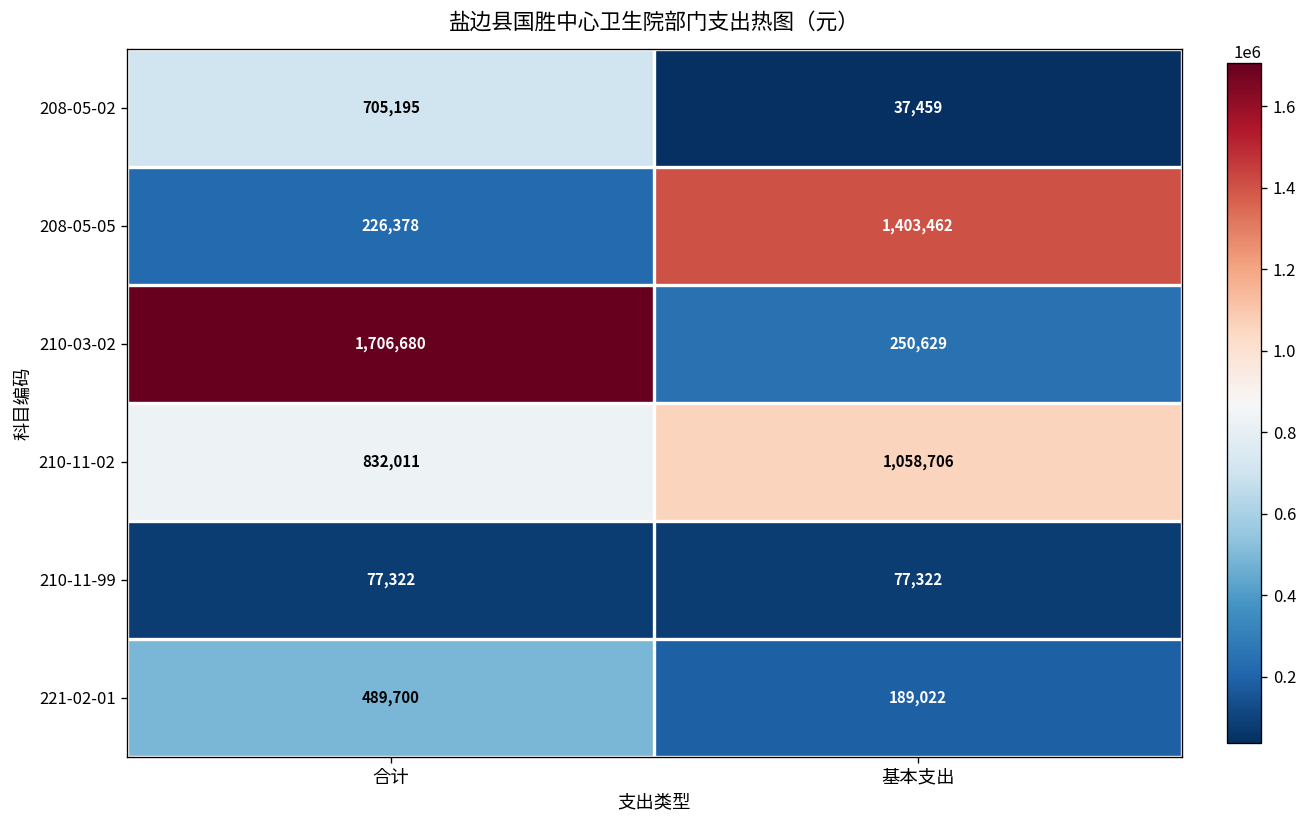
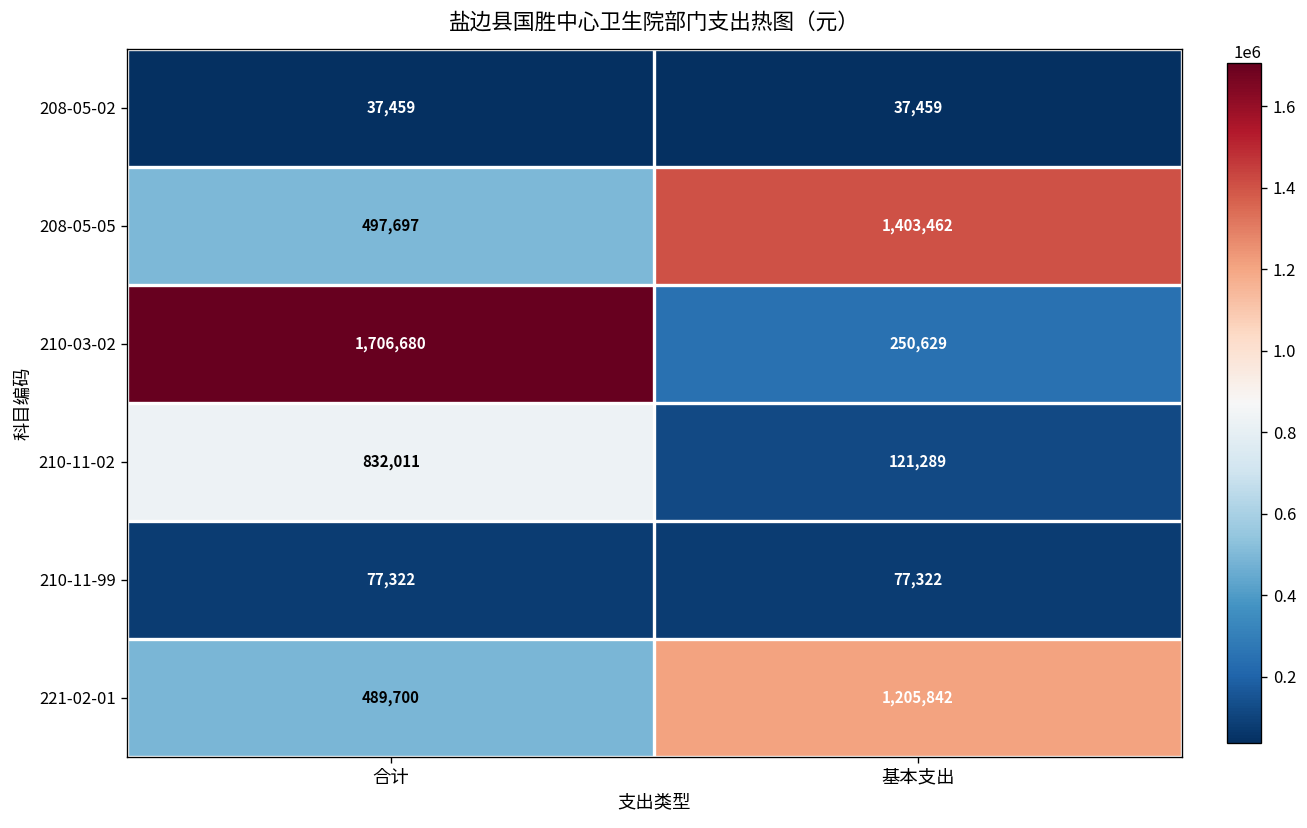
208-05-02, 合计: 705,195 -> 37,459
208-05-05, 合计: 226,378 -> 497,697
210-11-02, 基本支出: 1,058,706 -> 121,289
221-02-01, 基本支出: 189,022 -> 1,205,842
